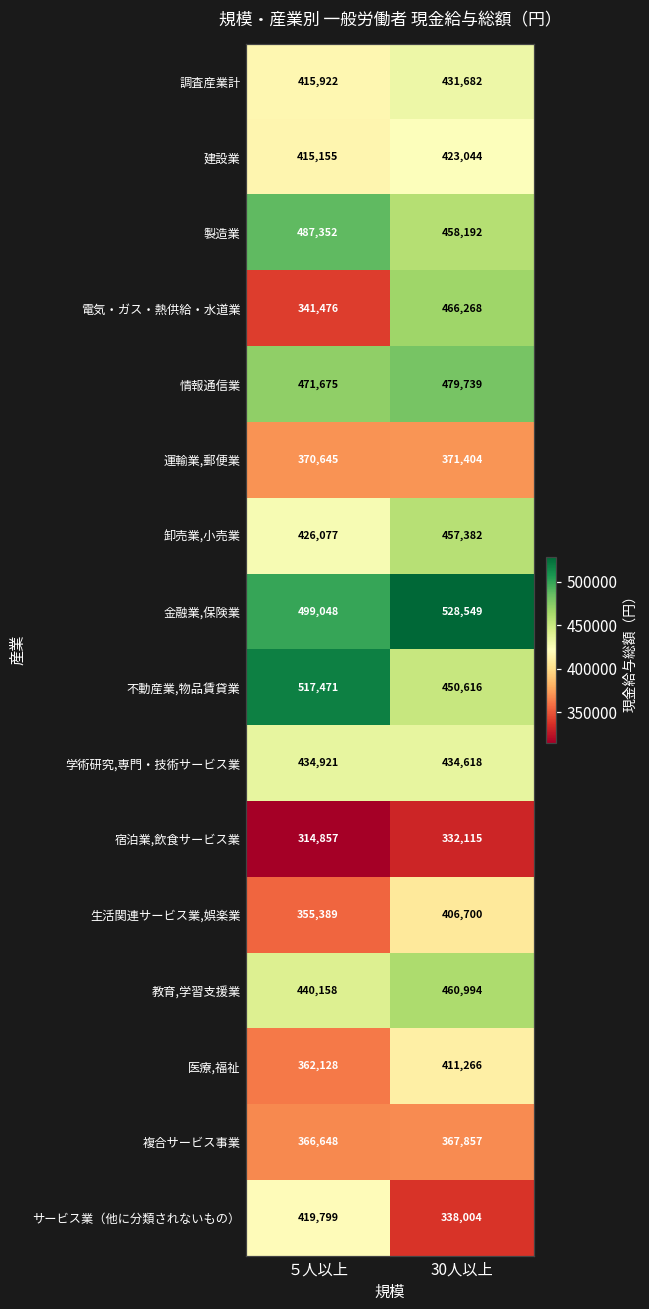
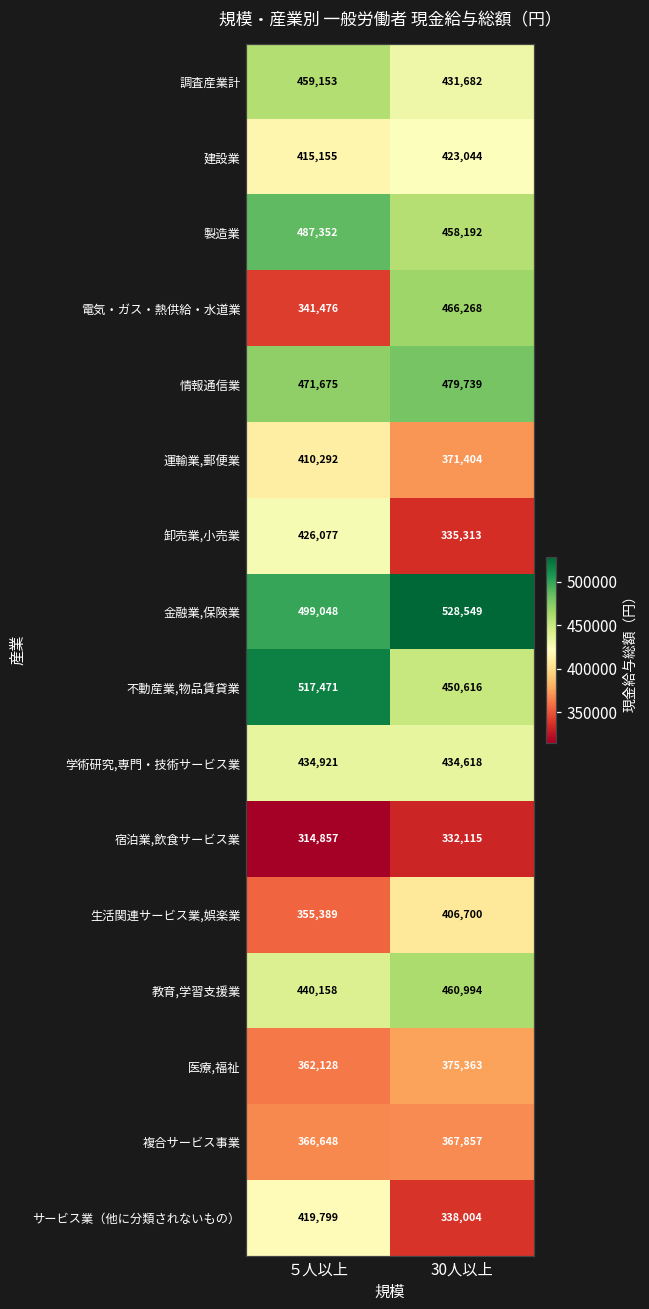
調査産業計, ５人以上: 415,922 -> 459,153
運輸業,郵便業, ５人以上: 370,645 -> 410,292
卸売業,小売業, 30人以上: 457,382 -> 335,313
医療,福祉, 30人以上: 411,266 -> 375,363
